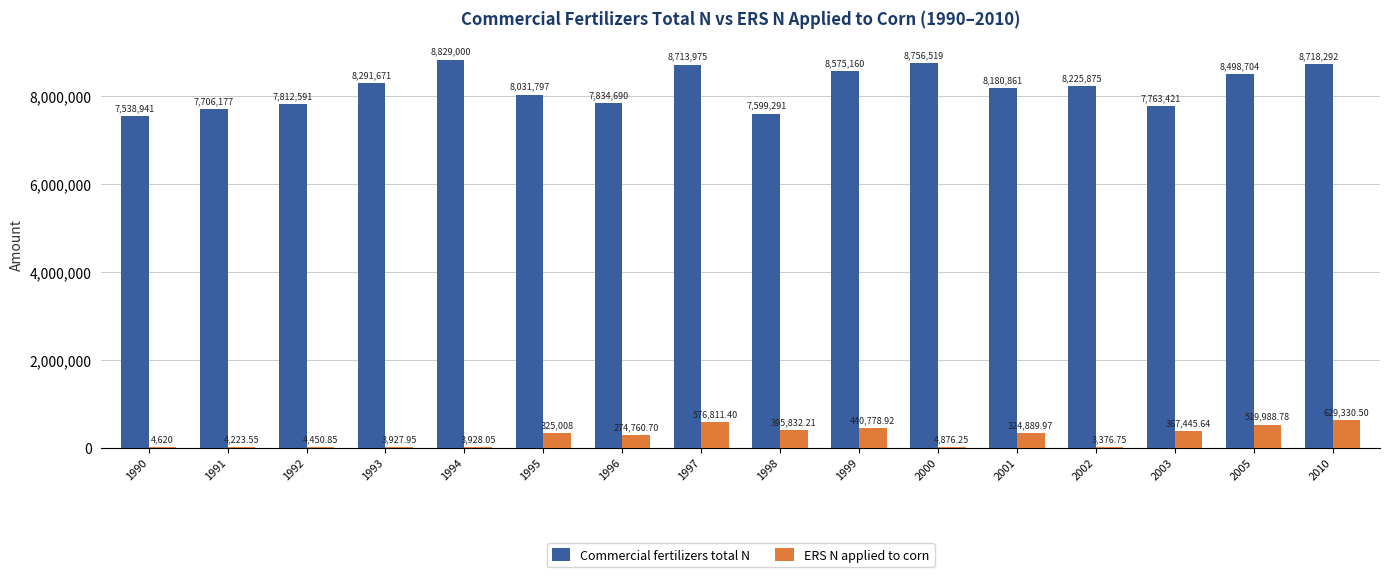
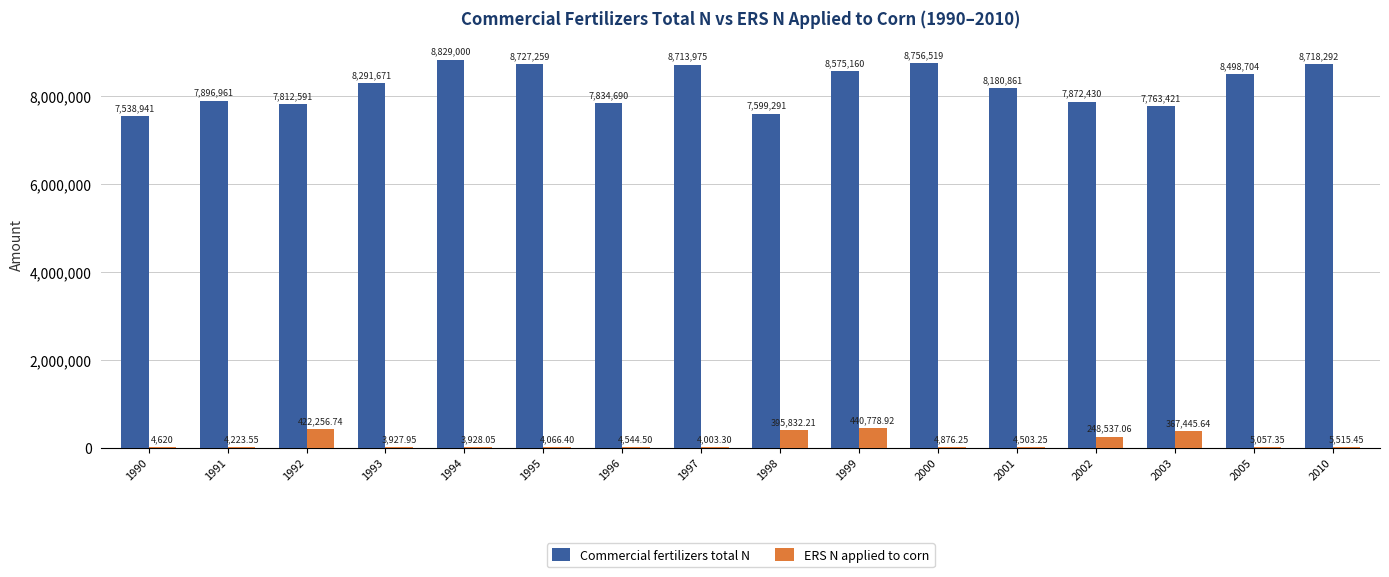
Commercial fertilizers total N, 1991: 7,706,177 -> 7,896,961
ERS N applied to corn, 1992: 4,450.85 -> 422,256.74
Commercial fertilizers total N, 1995: 8,031,797 -> 8,727,259
ERS N applied to corn, 1995: 325,008 -> 4,066.40
ERS N applied to corn, 1996: 274,760.70 -> 4,544.50
ERS N applied to corn, 1997: 576,811.40 -> 4,003.30
ERS N applied to corn, 2001: 324,889.97 -> 4,503.25
Commercial fertilizers total N, 2002: 8,225,875 -> 7,872,430
ERS N applied to corn, 2002: 3,376.75 -> 248,537.06
ERS N applied to corn, 2005: 519,988.78 -> 5,057.35
ERS N applied to corn, 2010: 629,330.50 -> 5,515.45
